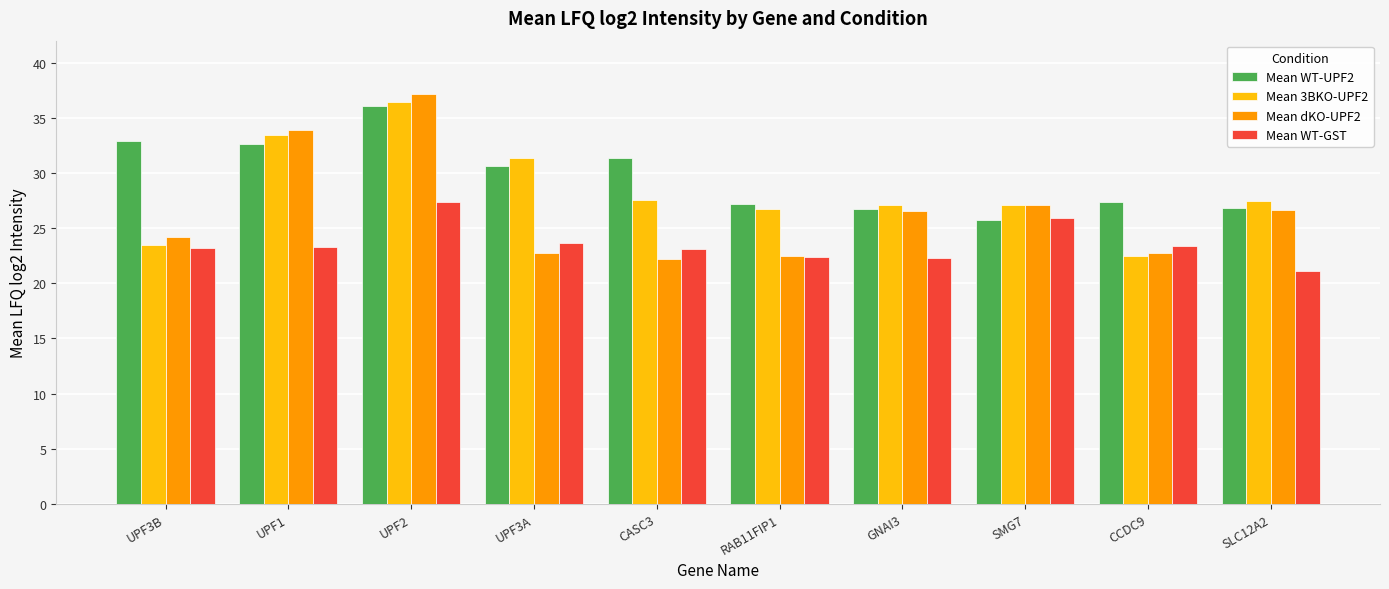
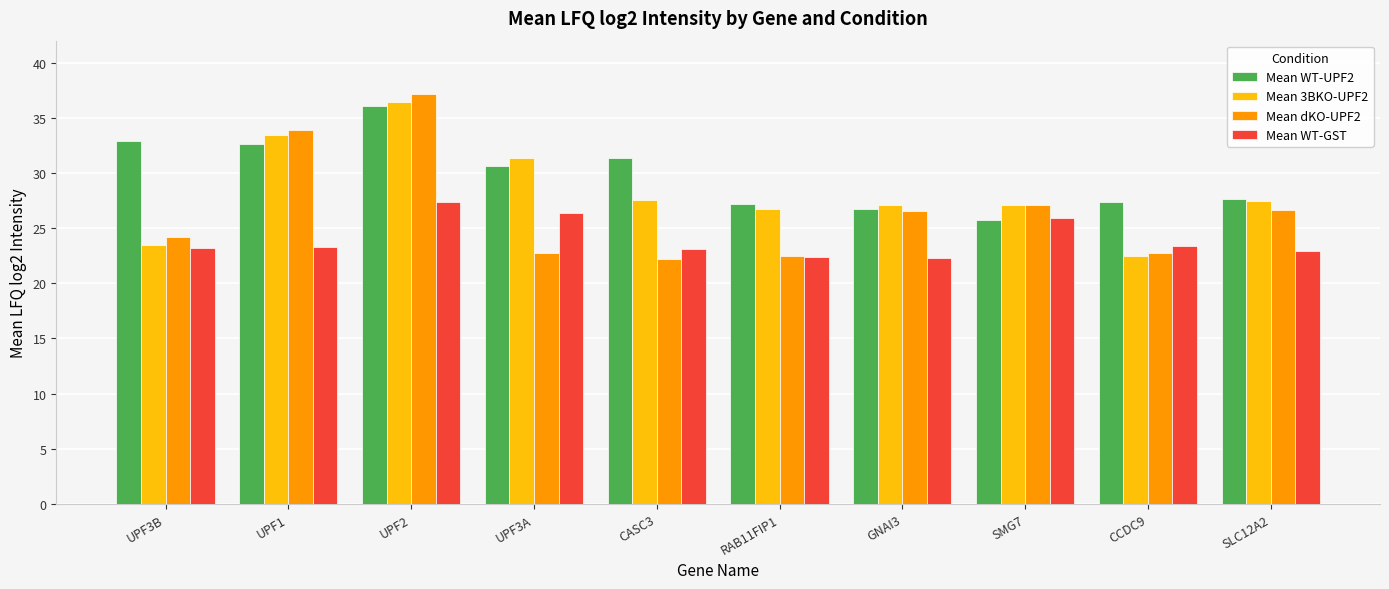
Mean WT-GST, UPF3A: 23.6 -> 26.4
Mean WT-UPF2, SLC12A2: 26.8 -> 27.6
Mean WT-GST, SLC12A2: 21.1 -> 22.9
